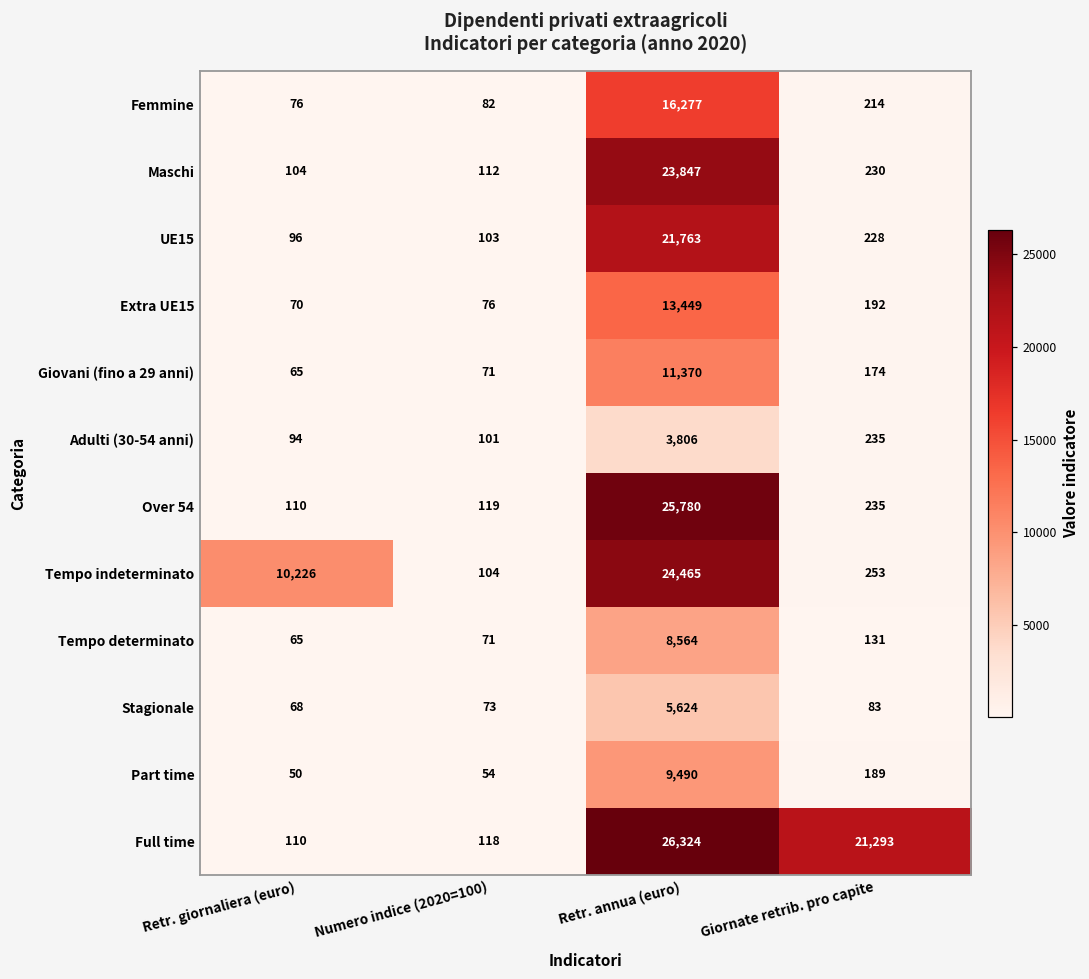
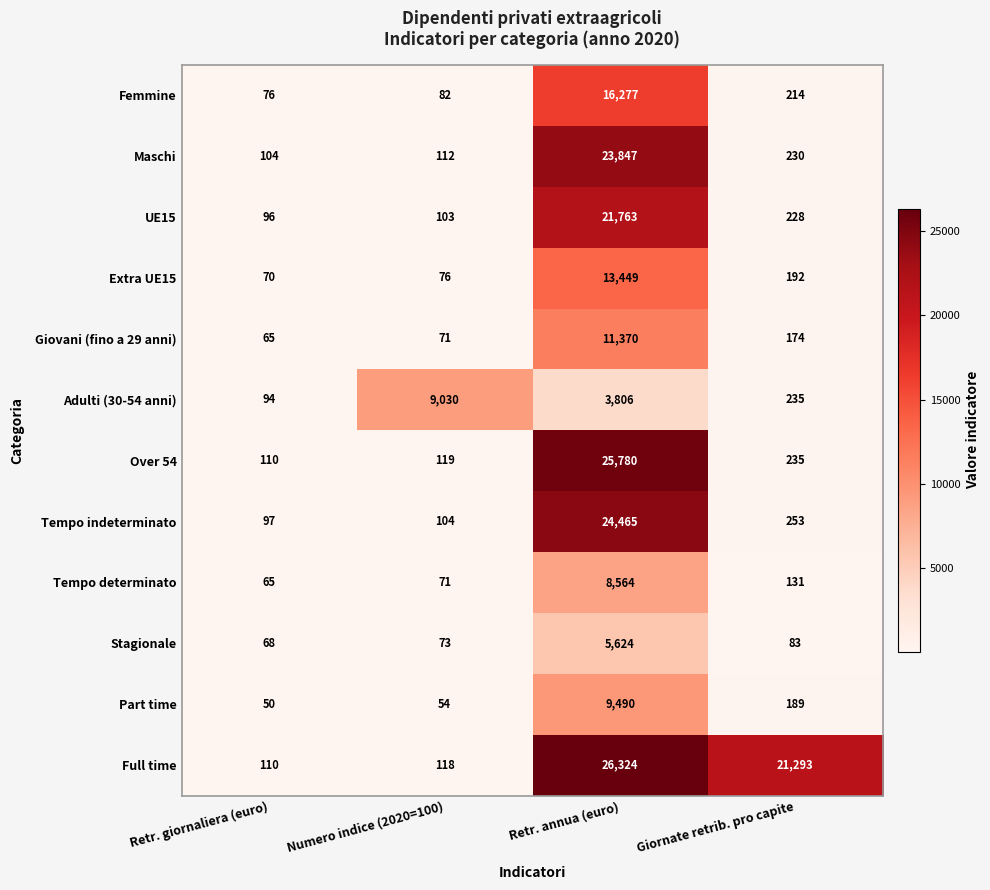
Adulti (30-54 anni), Numero indice (2020=100): 101 -> 9,030
Tempo indeterminato, Retr. giornaliera (euro): 10,226 -> 97
